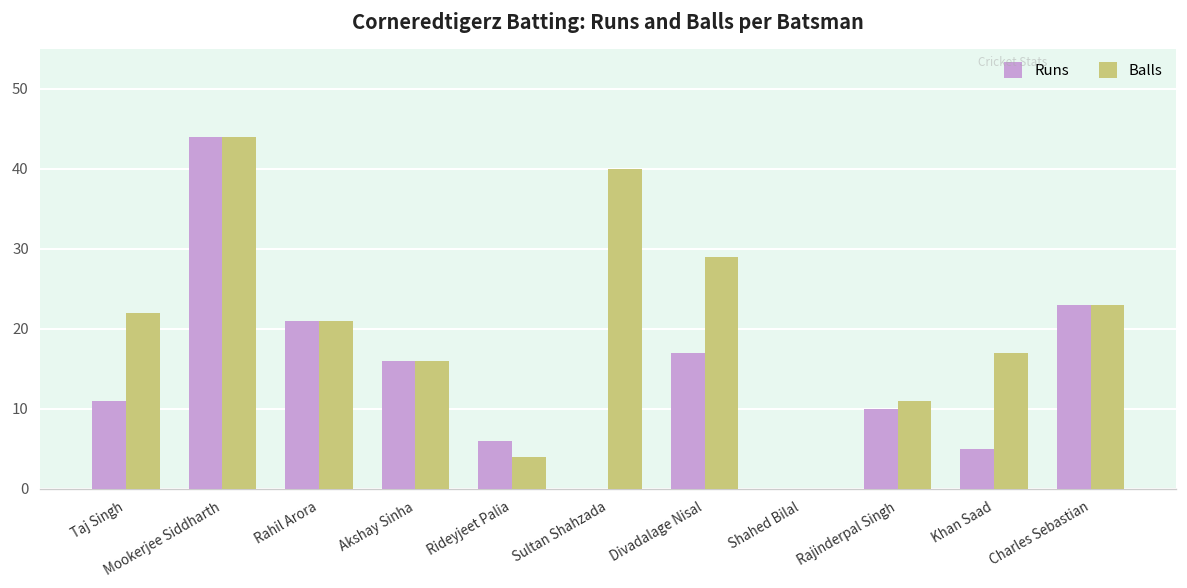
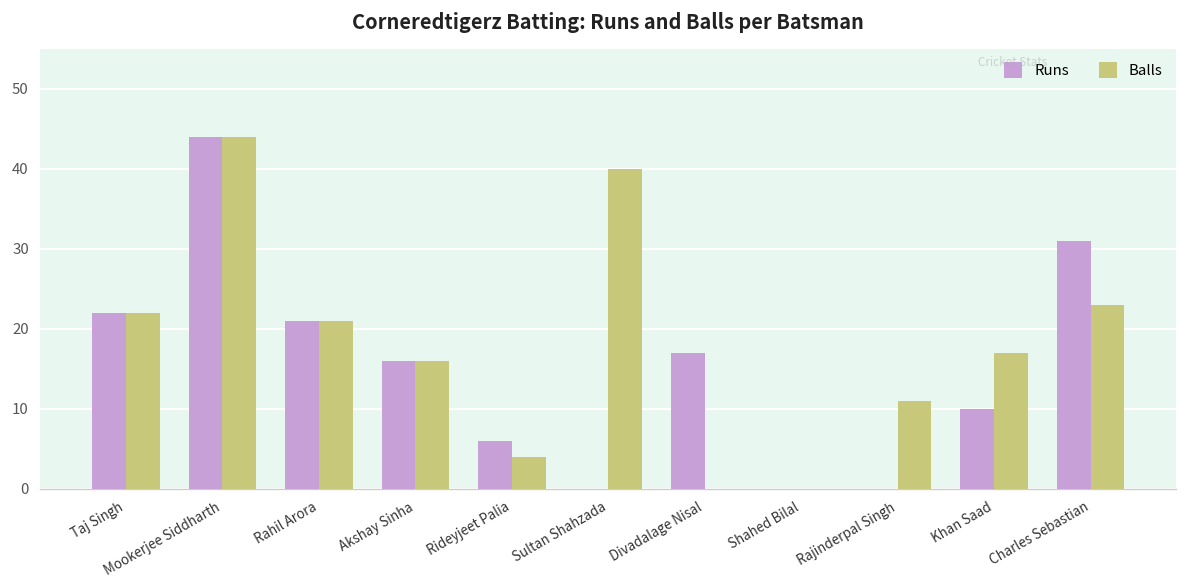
Runs, Taj Singh: 11 -> 22
Balls, Divadalage Nisal: 29 -> 0
Runs, Rajinderpal Singh: 10 -> 0
Runs, Khan Saad: 5 -> 10
Runs, Charles Sebastian: 23 -> 31
